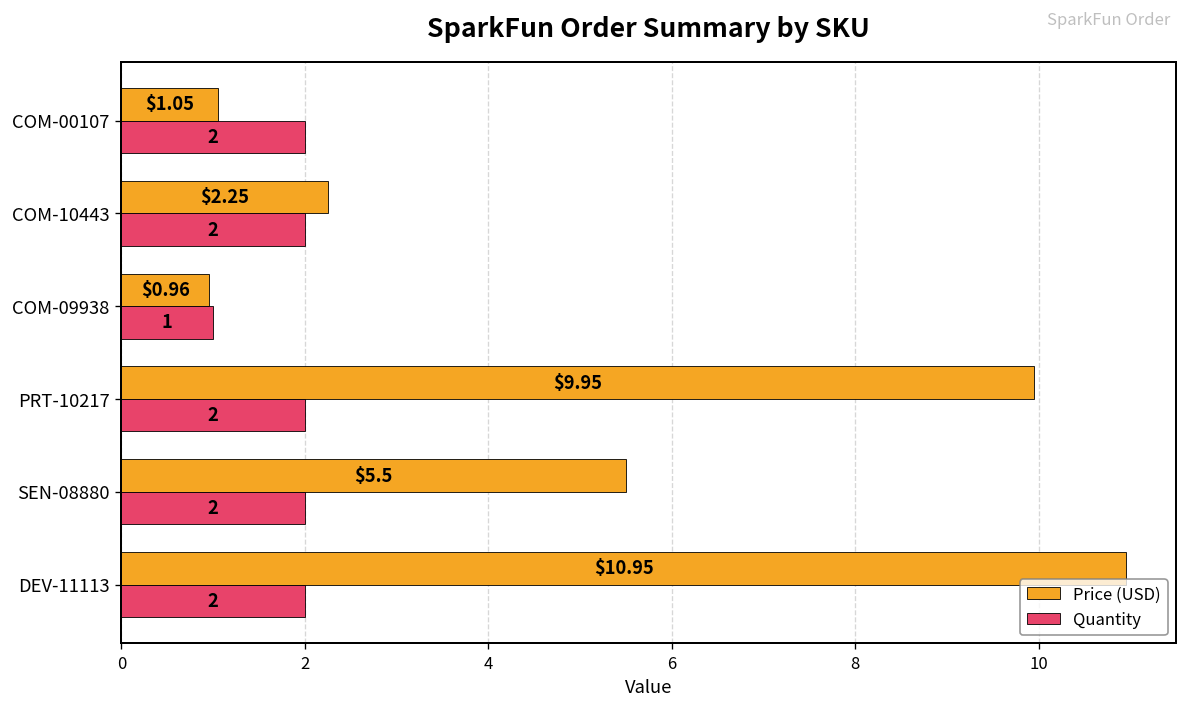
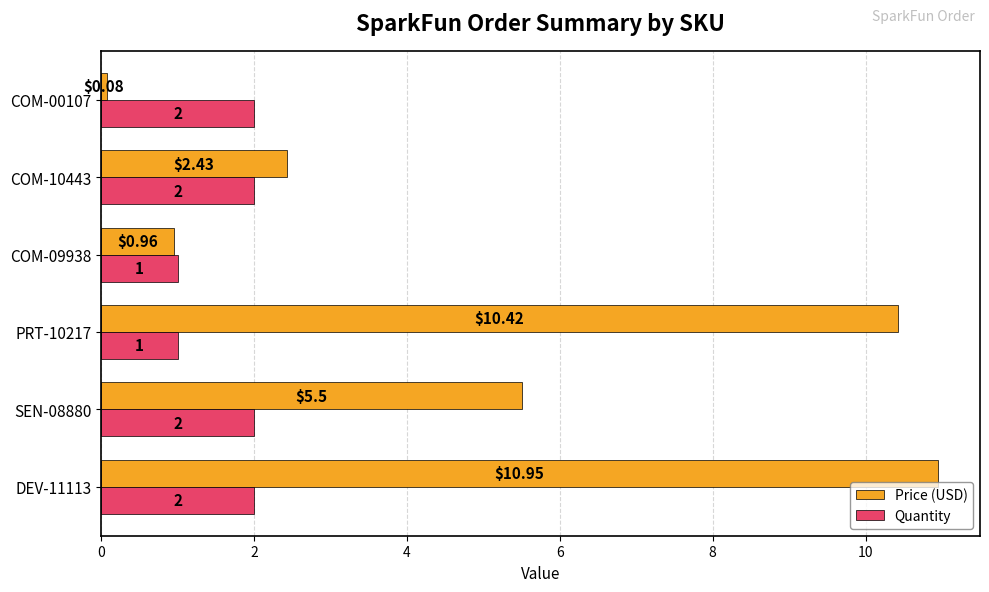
Price (USD), COM-00107: $1.05 -> $0.08
Price (USD), COM-10443: $2.25 -> $2.43
Price (USD), PRT-10217: $9.95 -> $10.42
Quantity, PRT-10217: 2 -> 1
